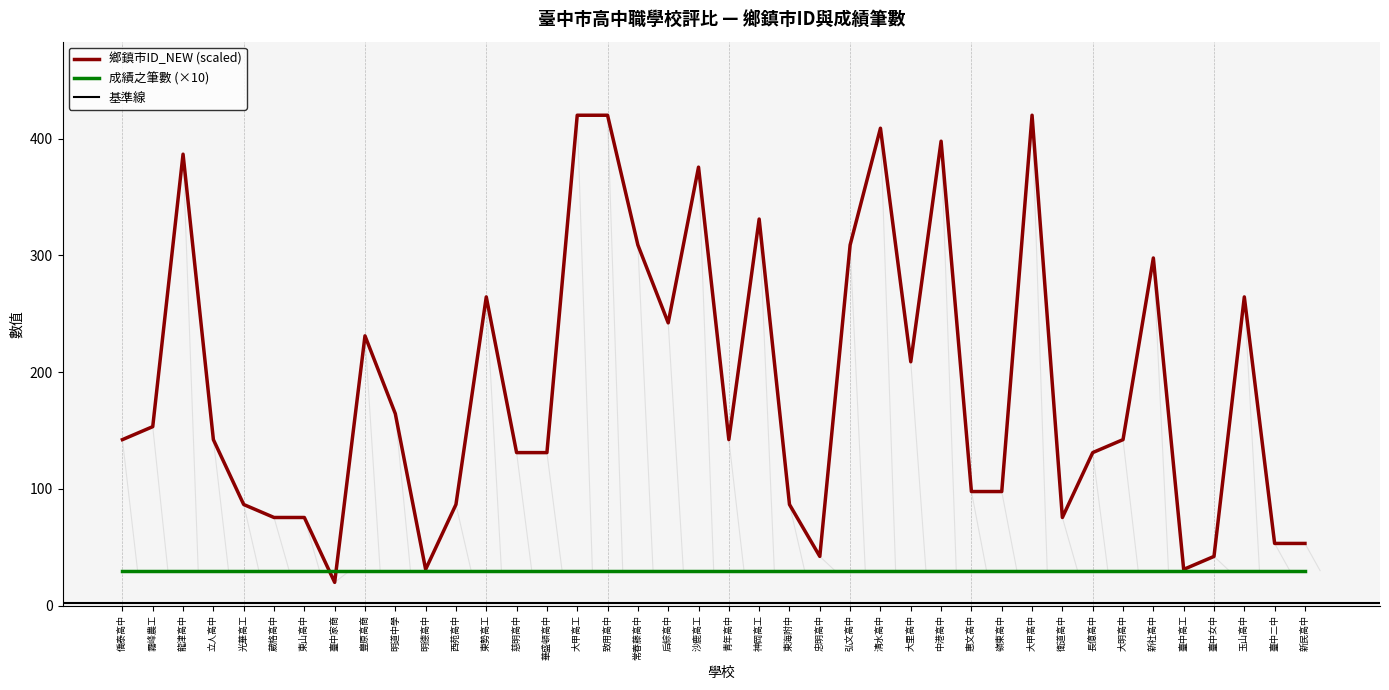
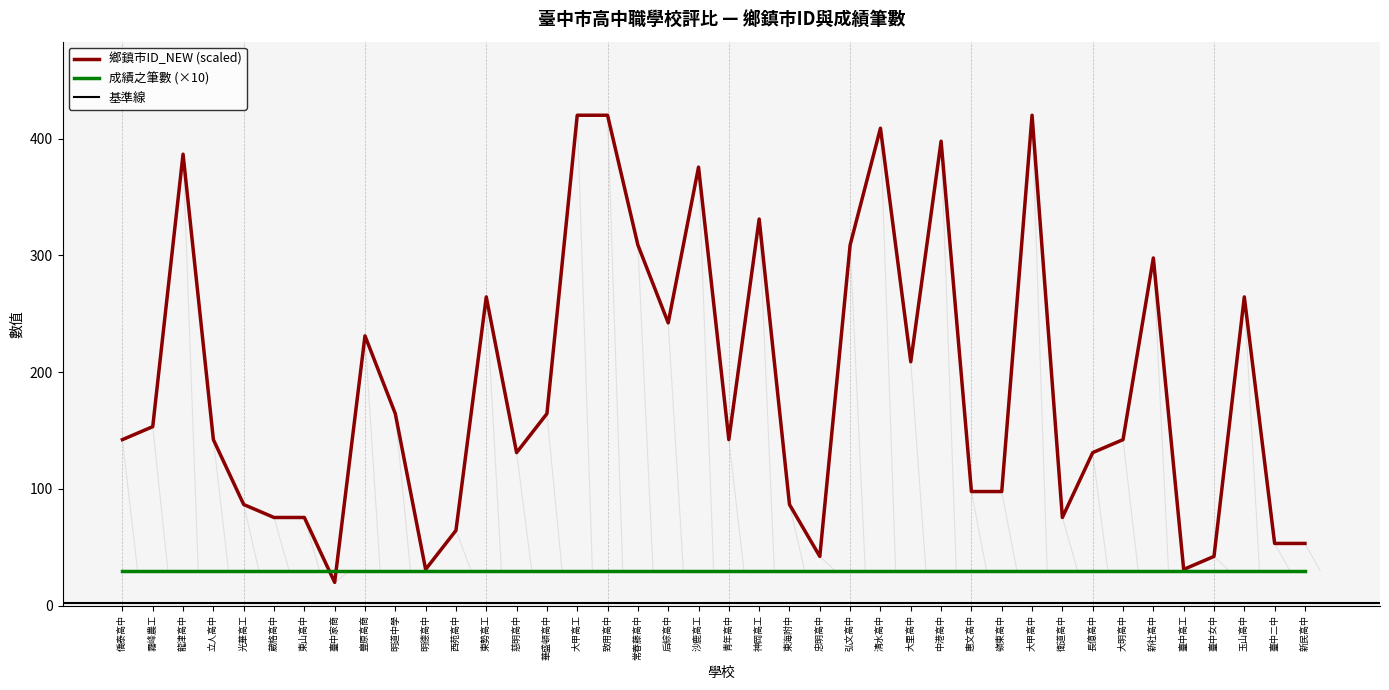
鄉鎮市ID_NEW (scaled), 西苑高中: 87 -> 64
鄉鎮市ID_NEW (scaled), 華盛頓高中: 131 -> 164
